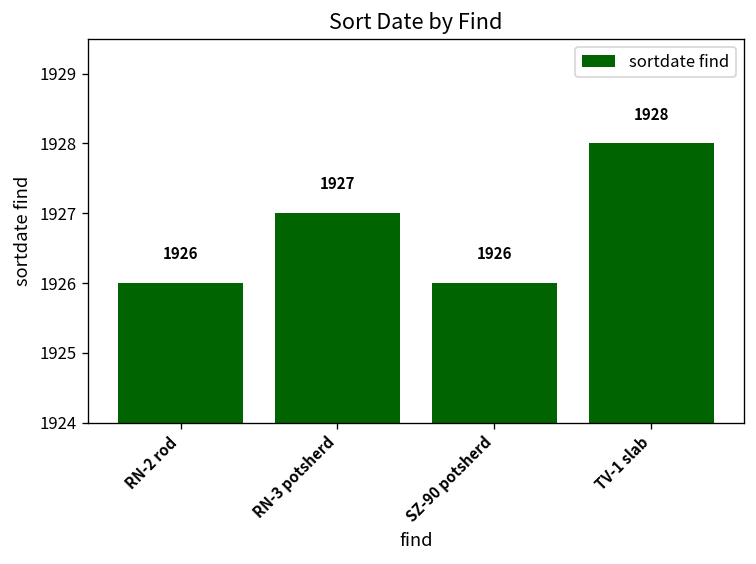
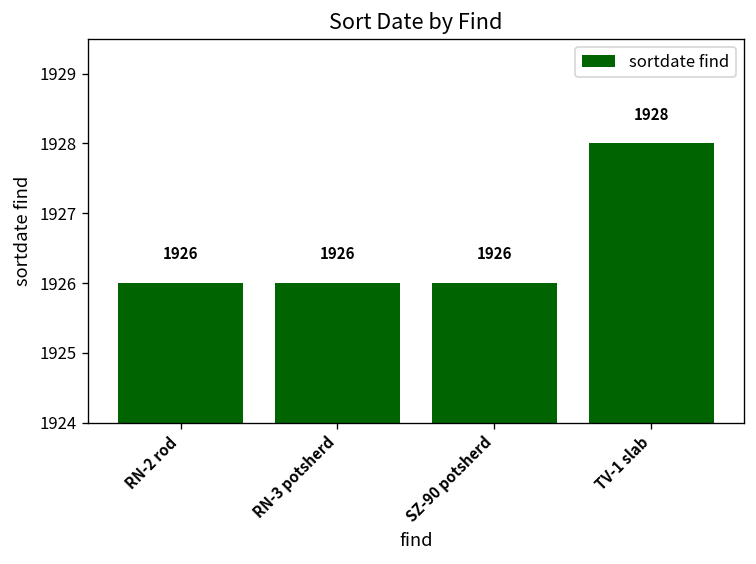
RN-3 potsherd: 1927 -> 1926
